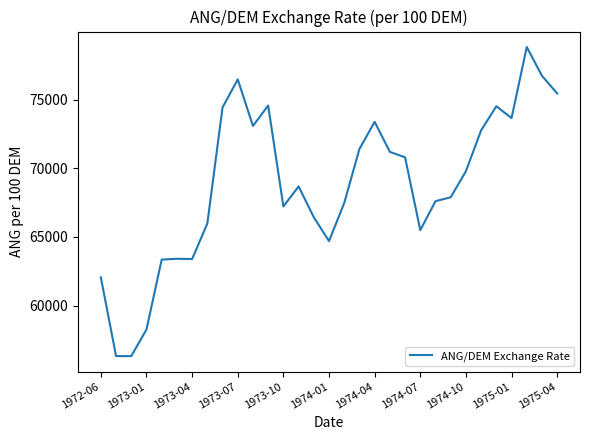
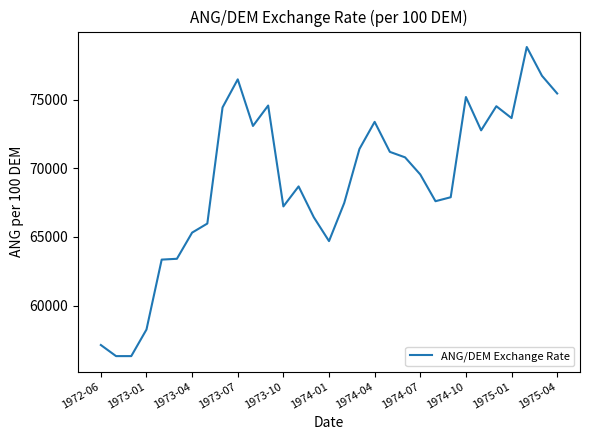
1972-06: 62100 -> 57100
1973-04: 63400 -> 65300
1974-07: 65500 -> 69600
1974-10: 69800 -> 75200
